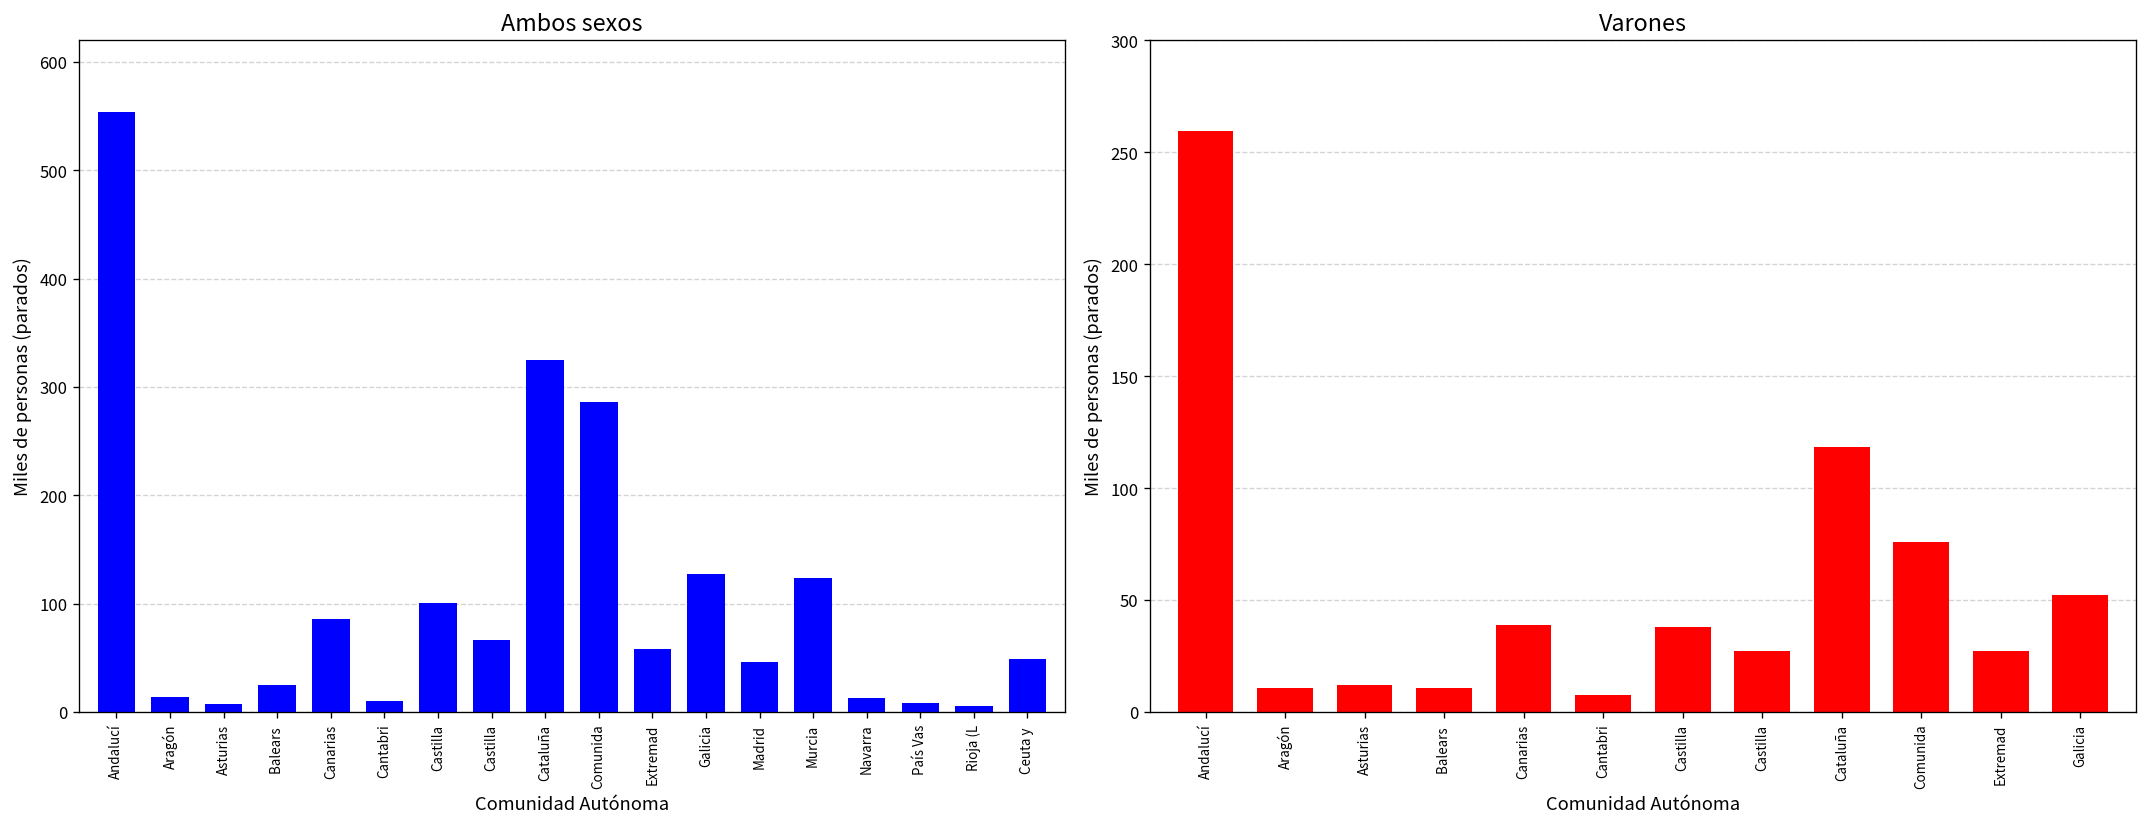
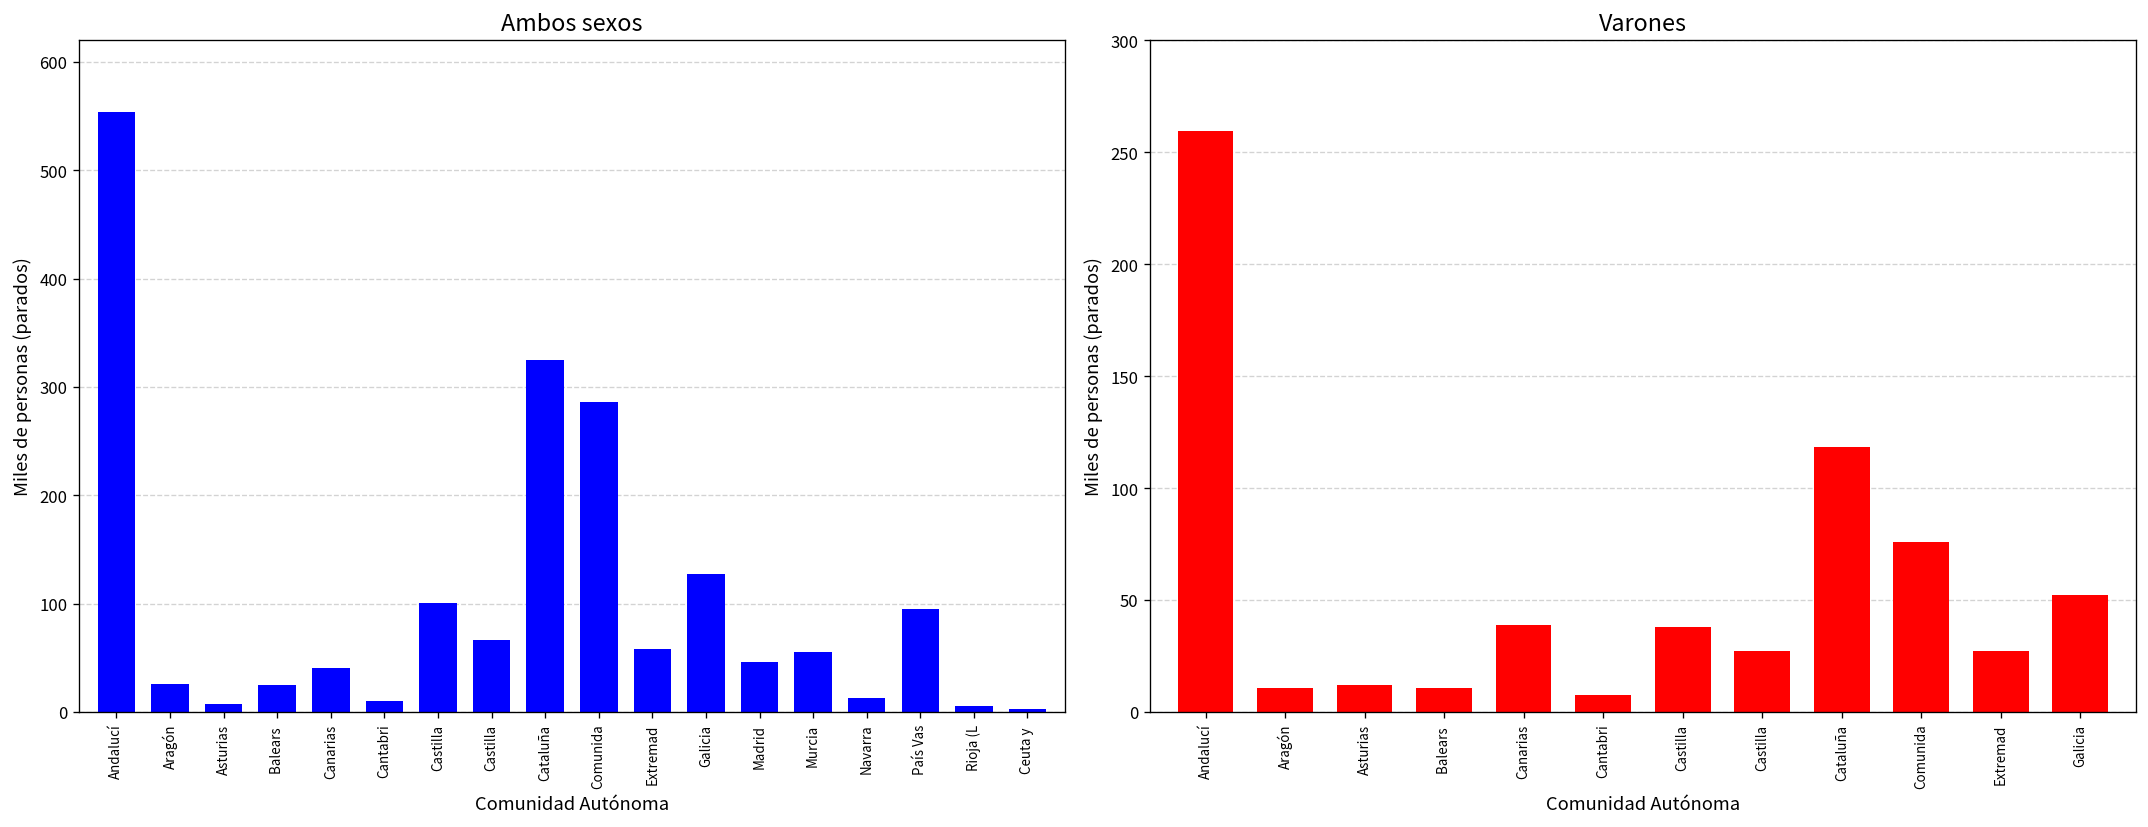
Ambos sexos, Aragón: 10 -> 30
Ambos sexos, Canarias: 90 -> 40
Ambos sexos, Murcia: 120 -> 60
Ambos sexos, País Vas: 10 -> 100
Ambos sexos, Ceuta y: 50 -> 0
